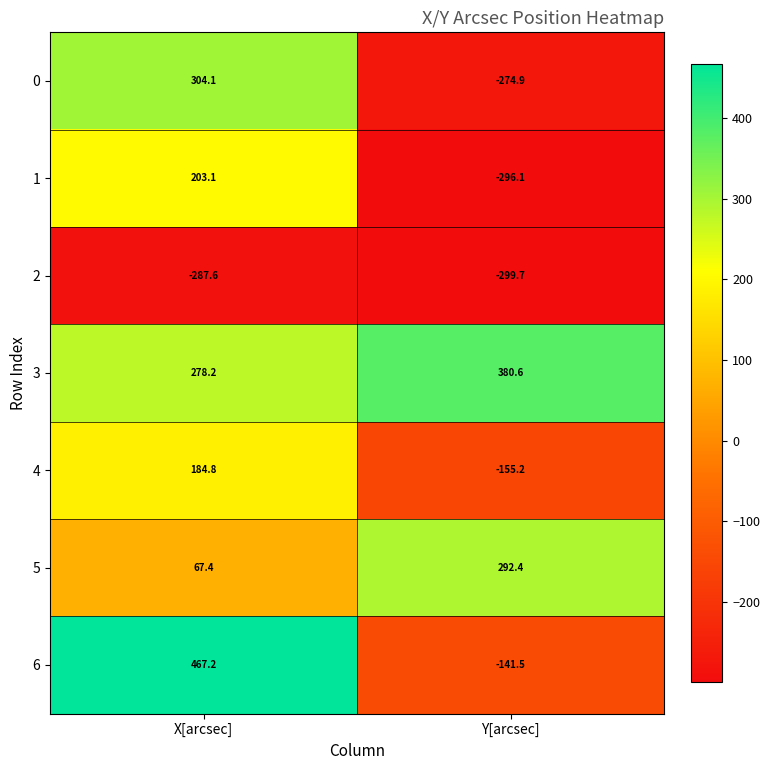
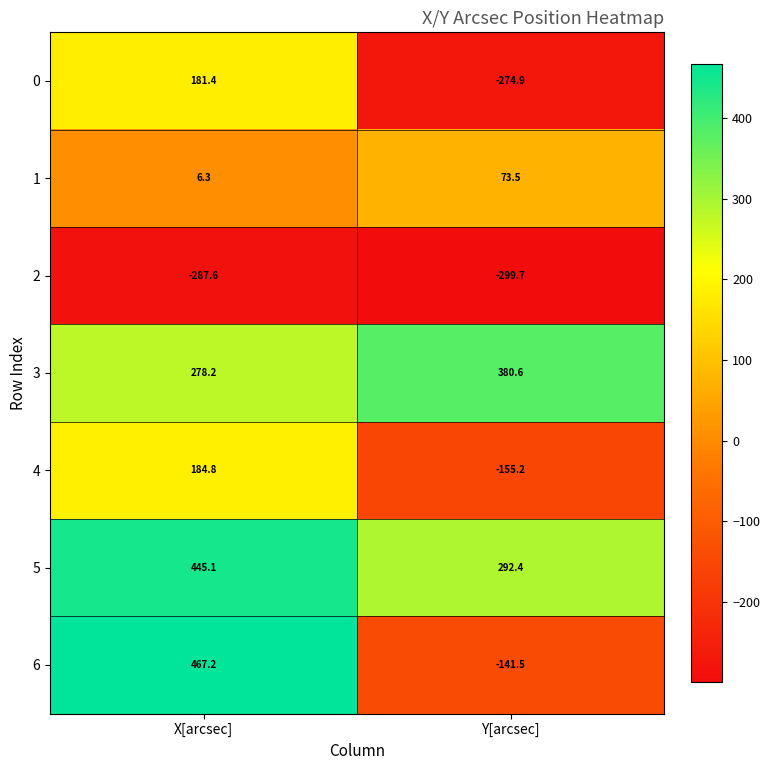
0, X[arcsec]: 304.1 -> 181.4
1, X[arcsec]: 203.1 -> 6.3
1, Y[arcsec]: -296.1 -> 73.5
5, X[arcsec]: 67.4 -> 445.1
